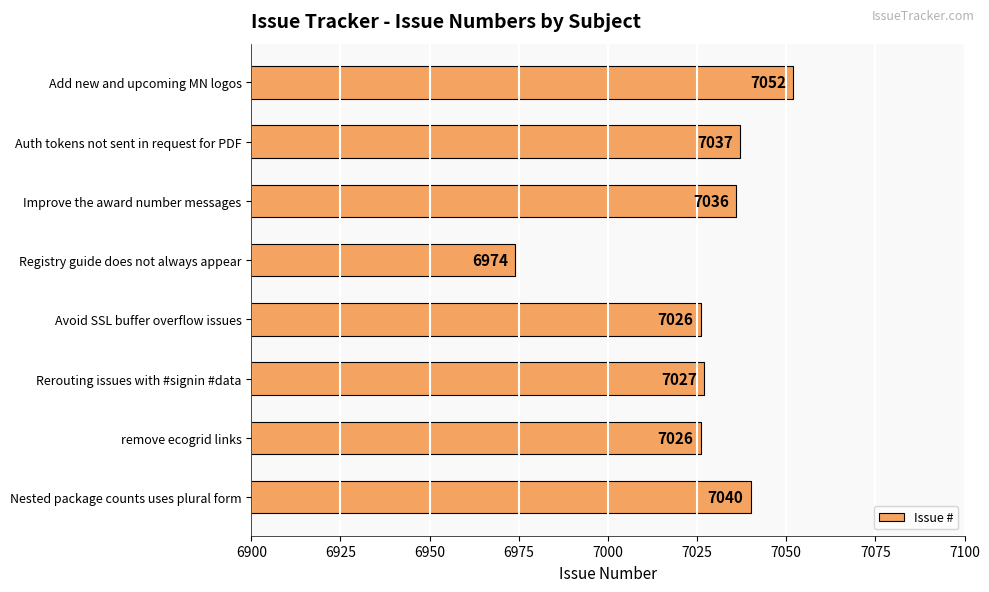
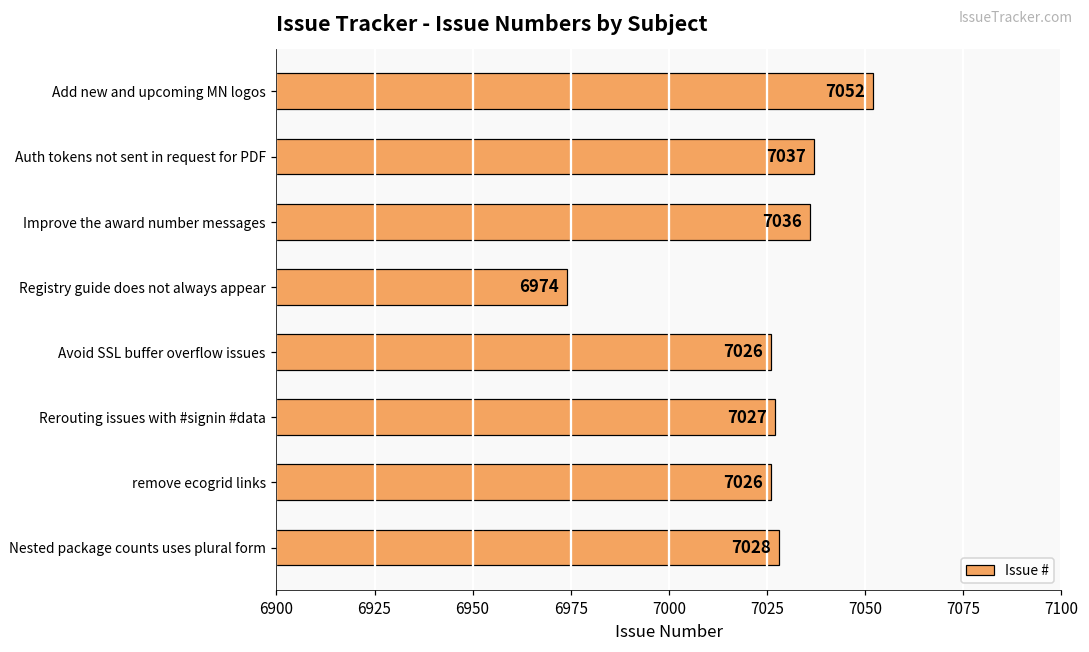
Nested package counts uses plural form: 7040 -> 7028
